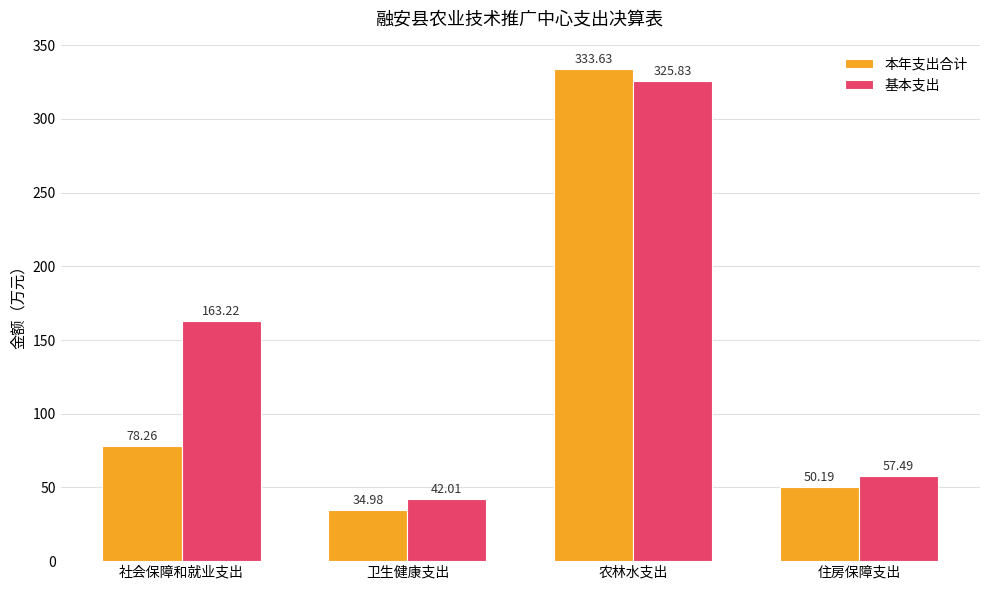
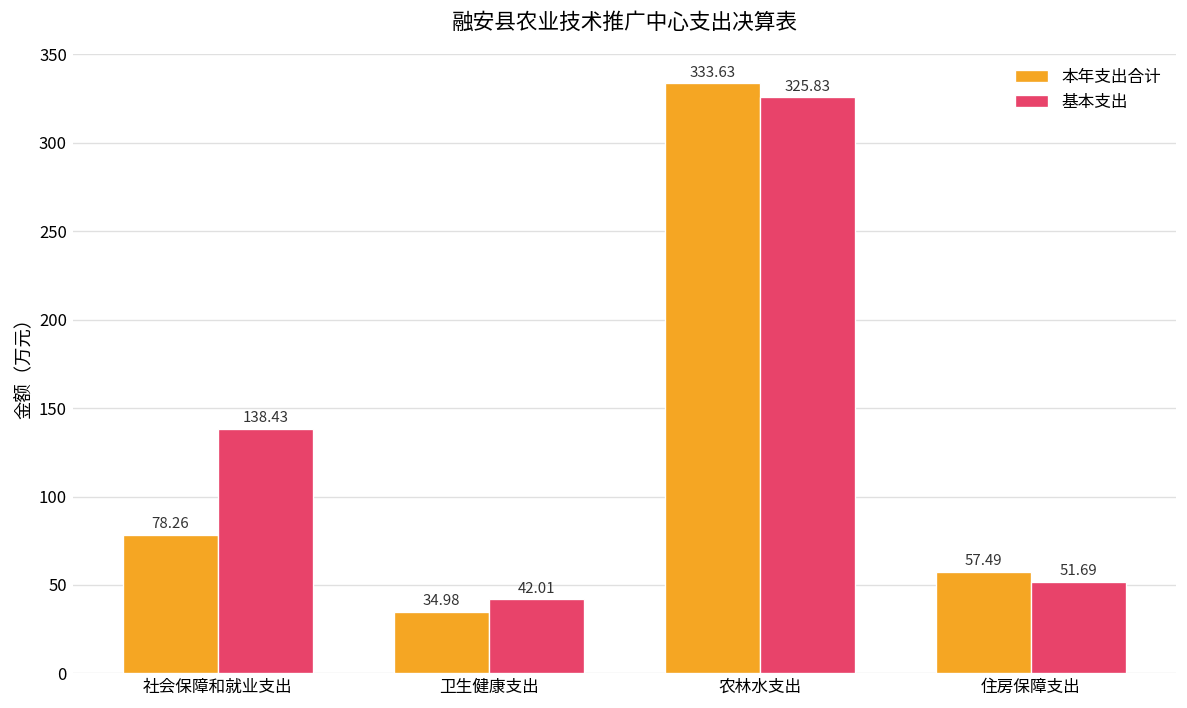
基本支出, 社会保障和就业支出: 163.22 -> 138.43
本年支出合计, 住房保障支出: 50.19 -> 57.49
基本支出, 住房保障支出: 57.49 -> 51.69
